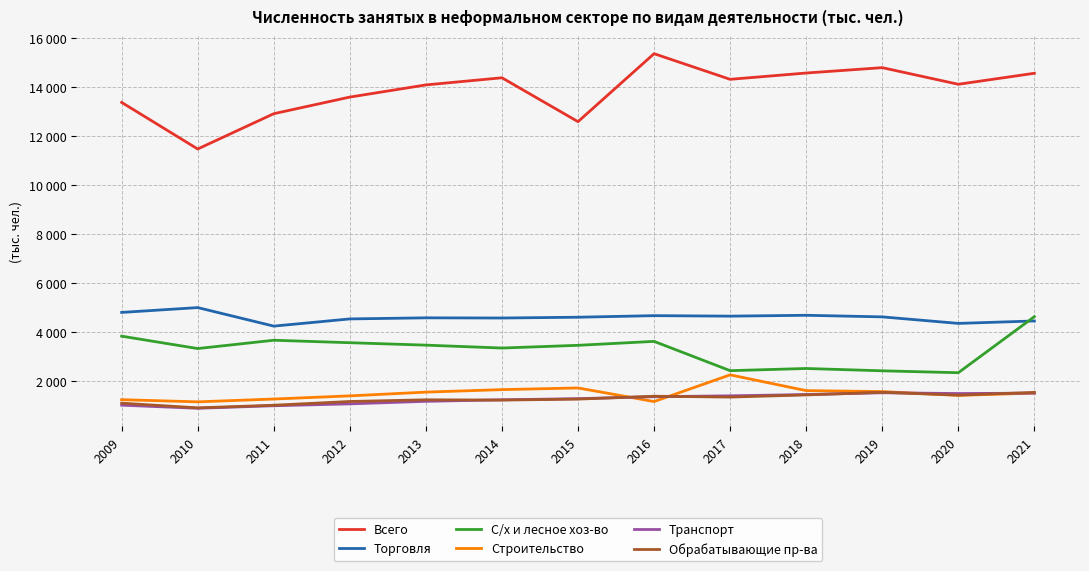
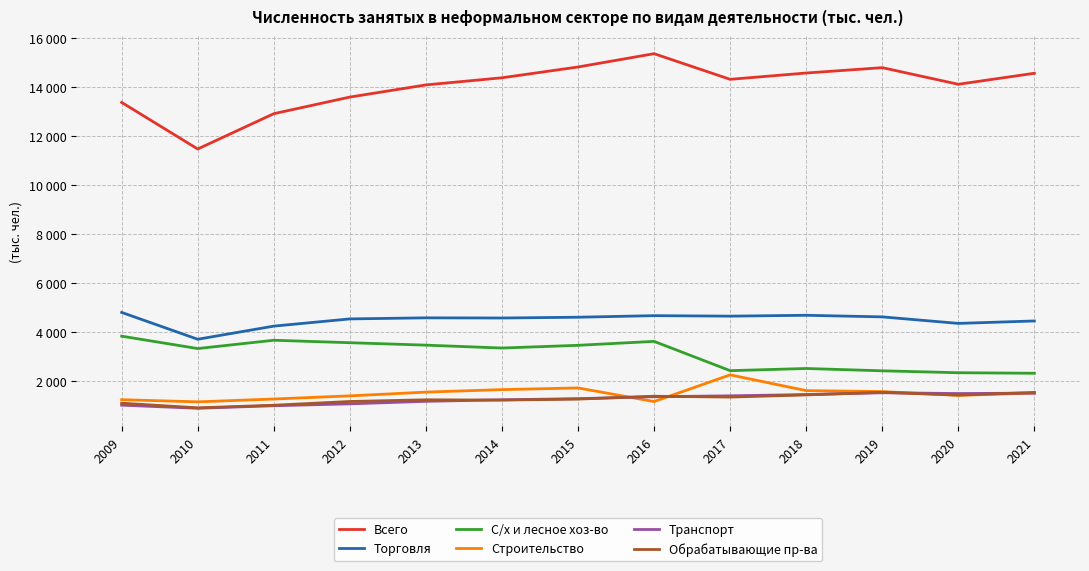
Торговля, 2010: 5000 -> 3700
Всего, 2015: 12600 -> 14800
С/х и лесное хоз-во, 2021: 4600 -> 2300
